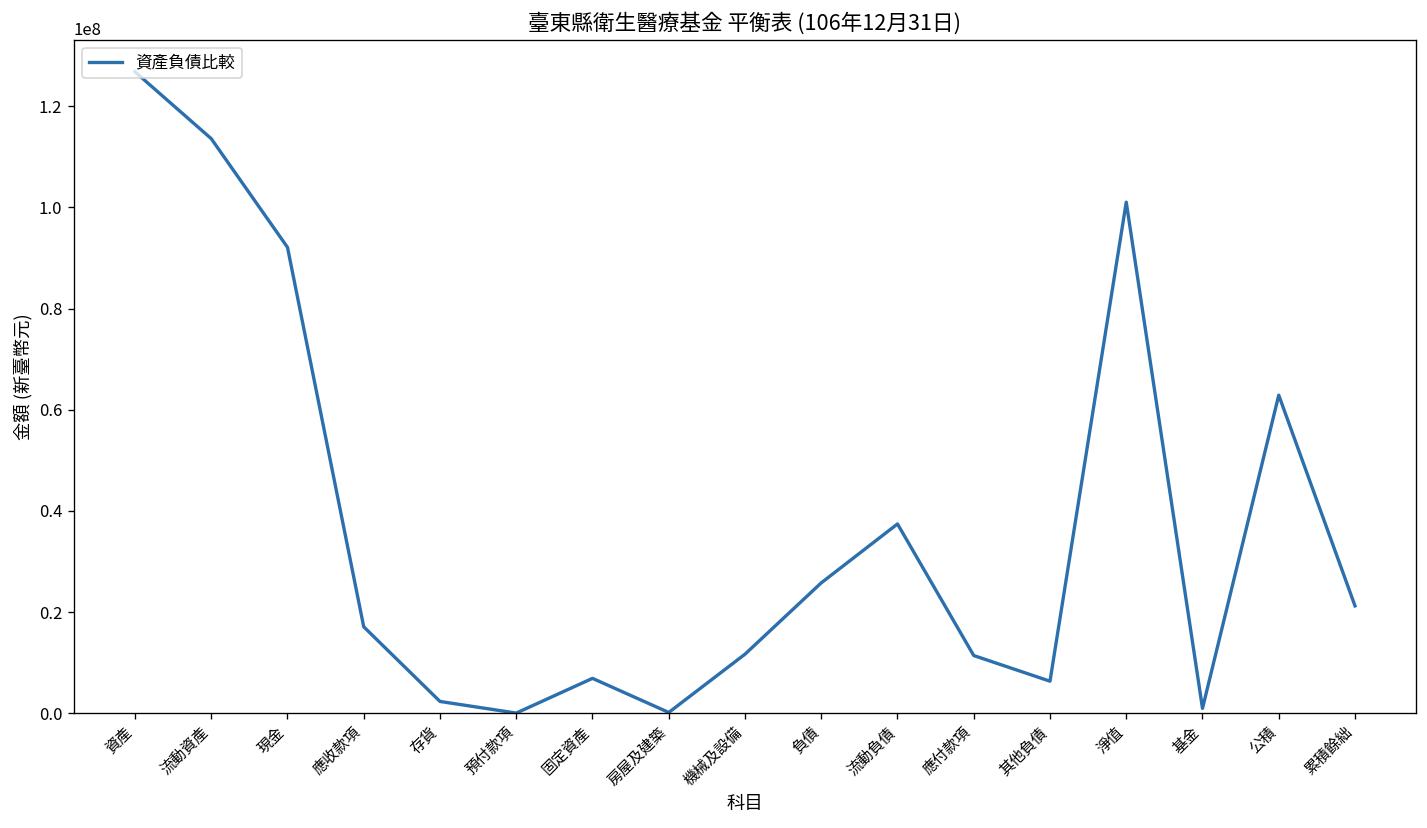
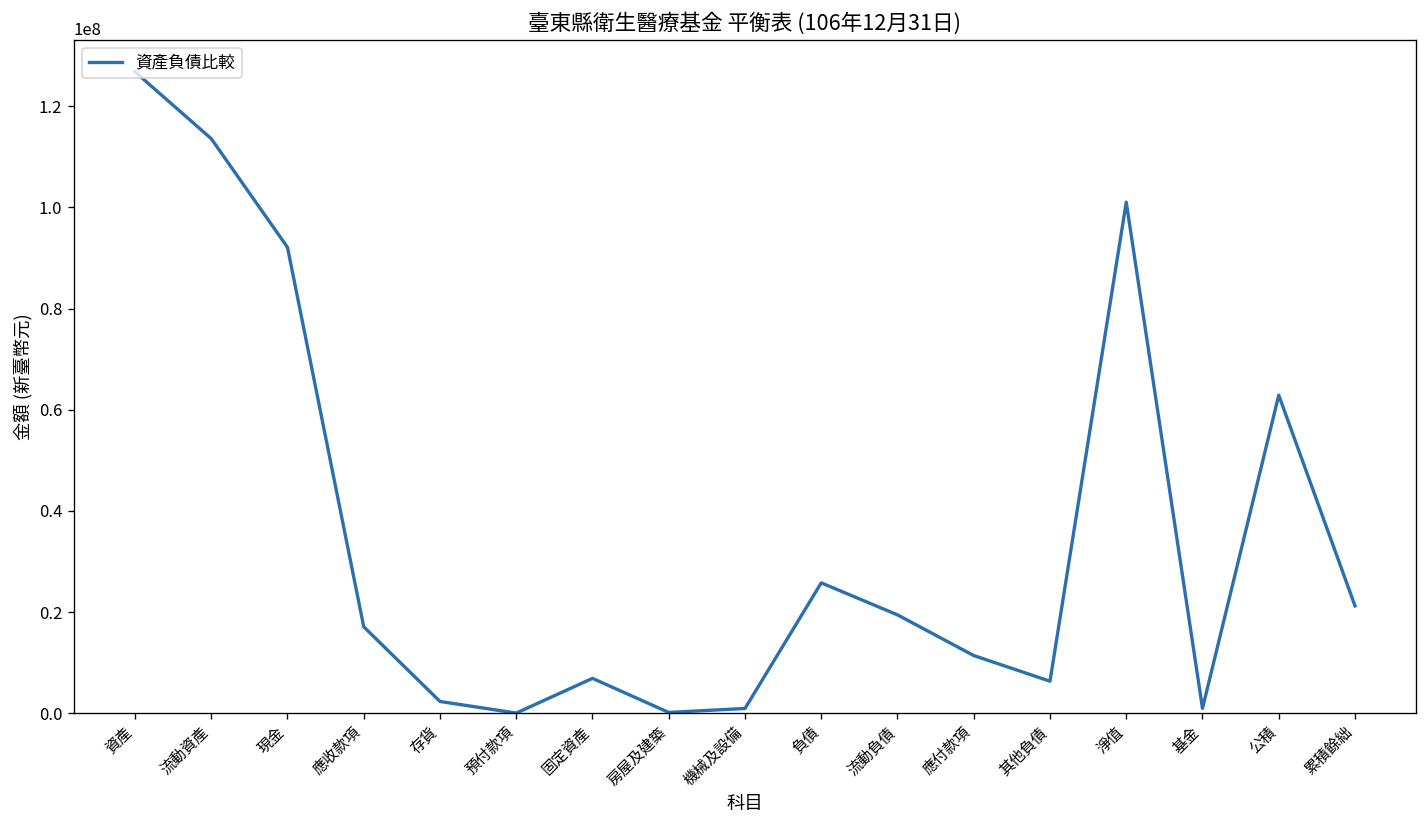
機械及設備: 12000000 -> 1000000
流動負債: 37000000 -> 19000000
